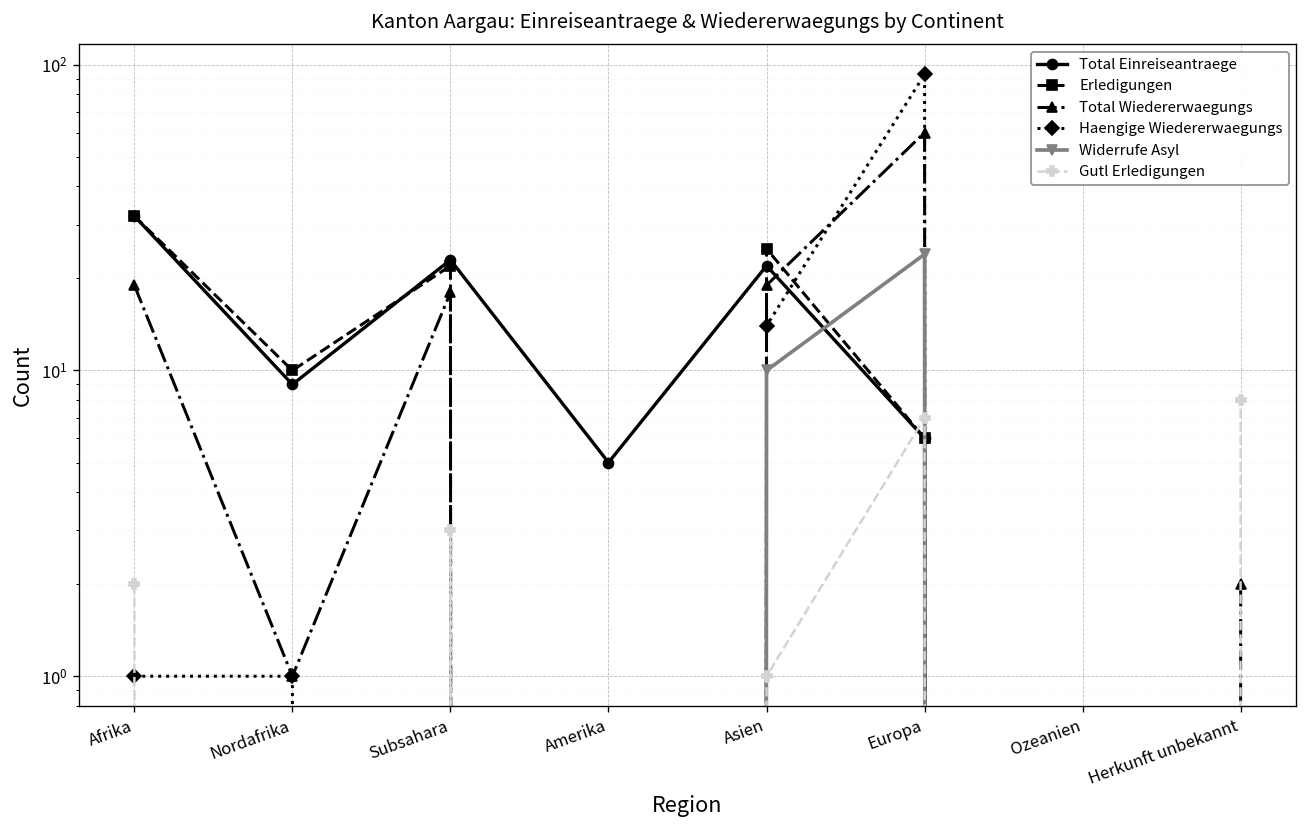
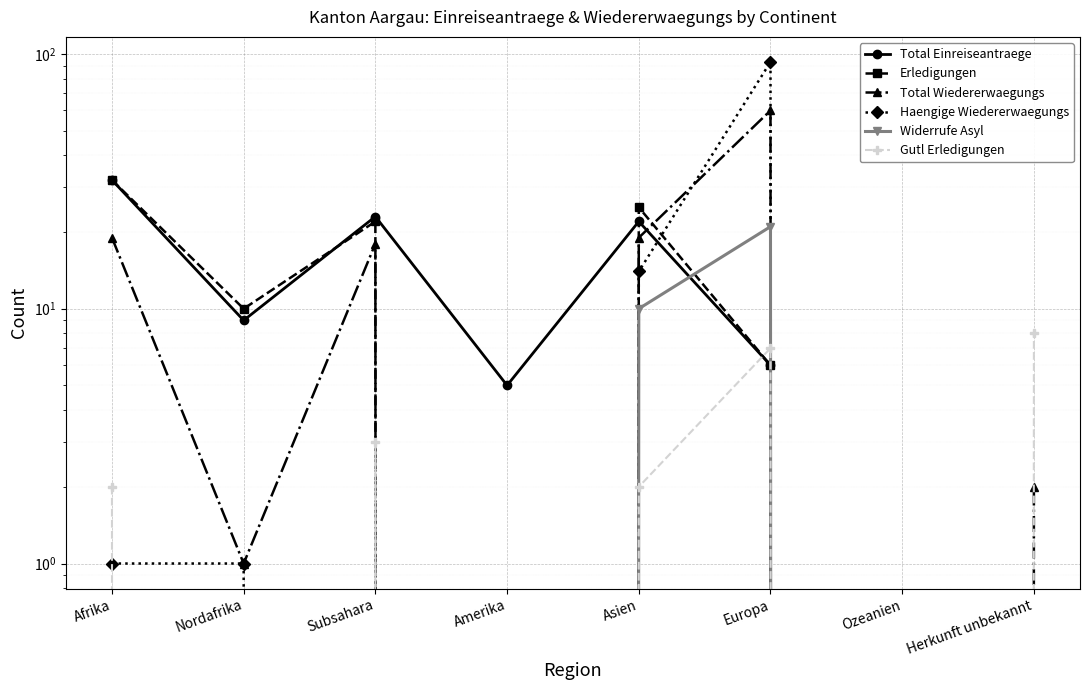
Gutl Erledigungen, Asien: 1 -> 2
Widerrufe Asyl, Europa: 24 -> 21
